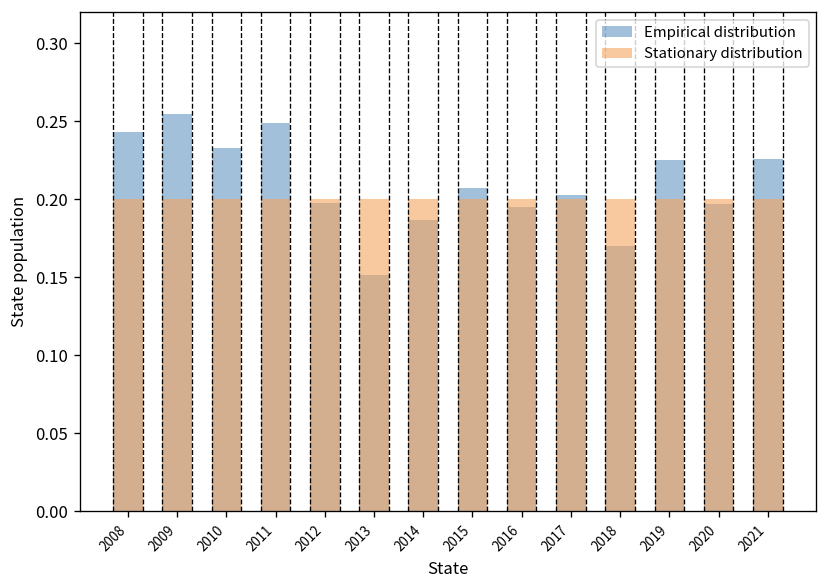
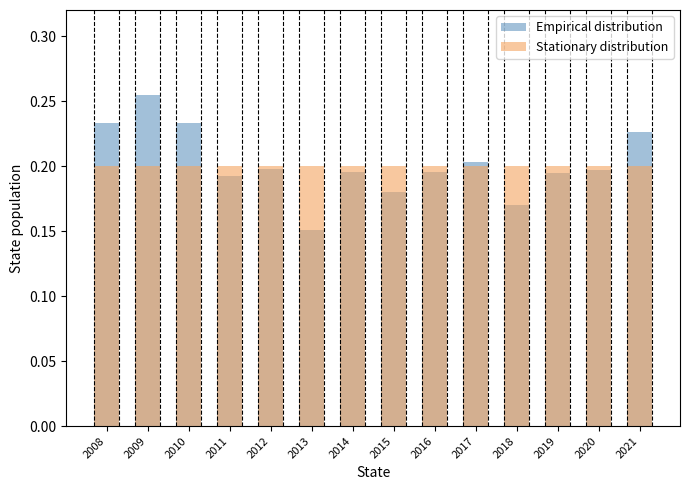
Empirical distribution, 2008: 0.243 -> 0.233
Empirical distribution, 2011: 0.249 -> 0.192
Empirical distribution, 2014: 0.186 -> 0.195
Empirical distribution, 2015: 0.207 -> 0.180
Empirical distribution, 2019: 0.225 -> 0.195
